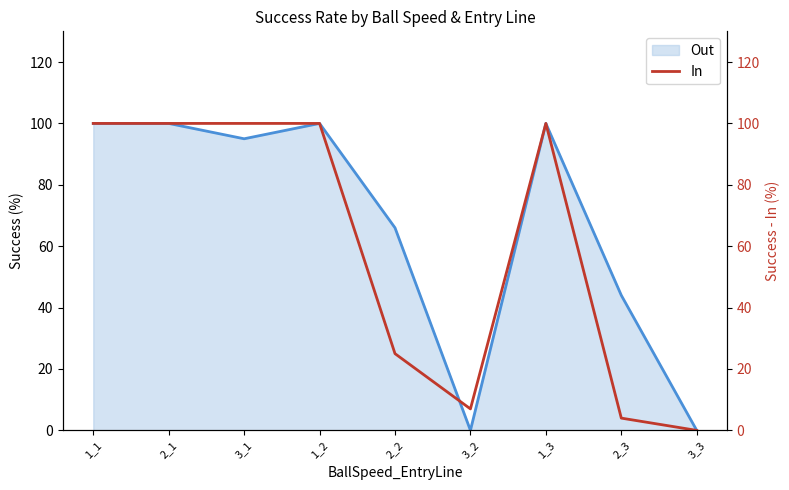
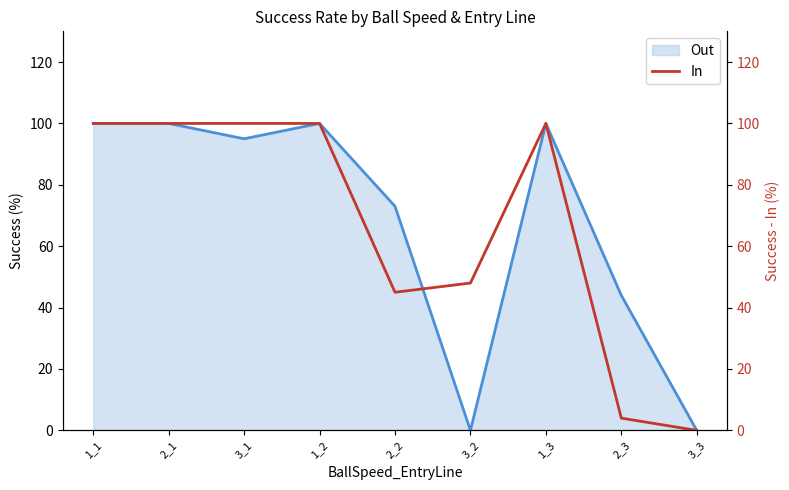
Out, 2_2: 66 -> 73
In, 2_2: 25 -> 45
In, 3_2: 7 -> 48
